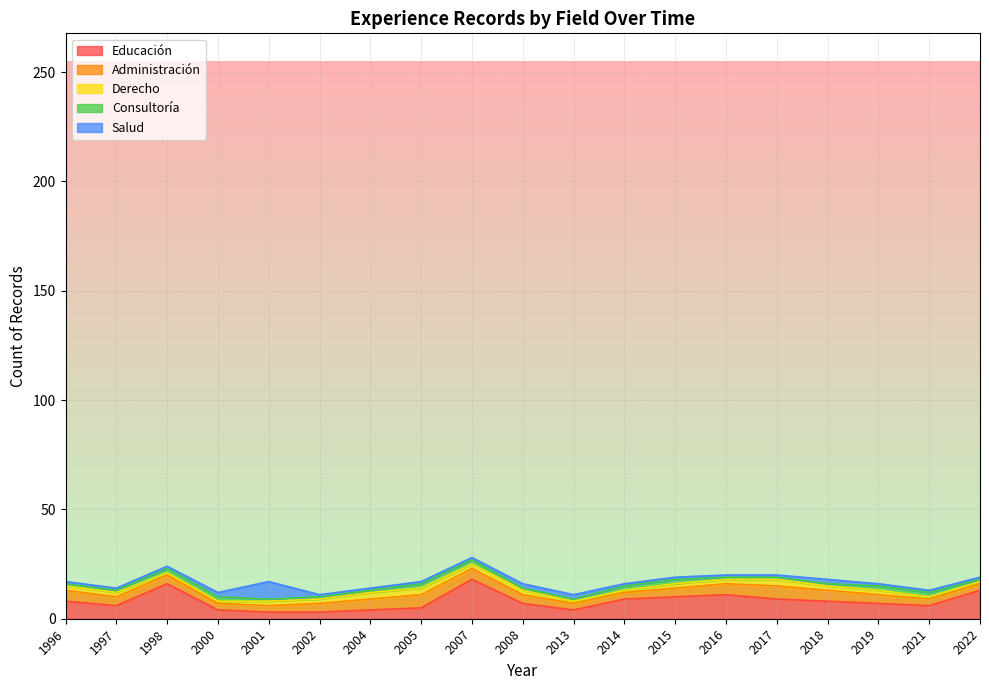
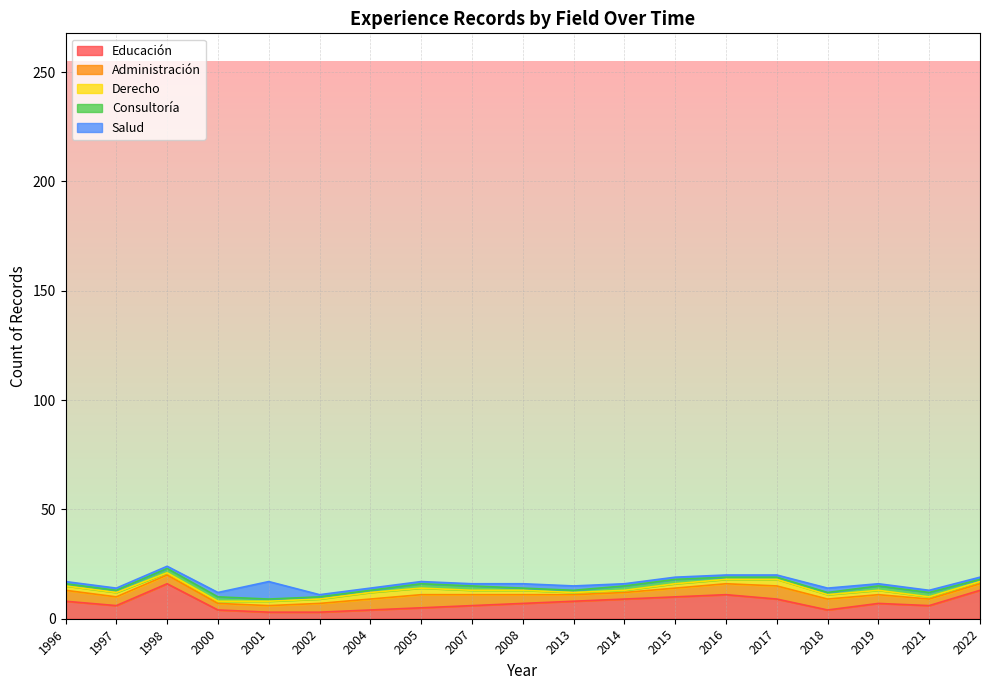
Educación, 2007: 18 -> 6
Educación, 2013: 4 -> 8
Educación, 2018: 8 -> 4
